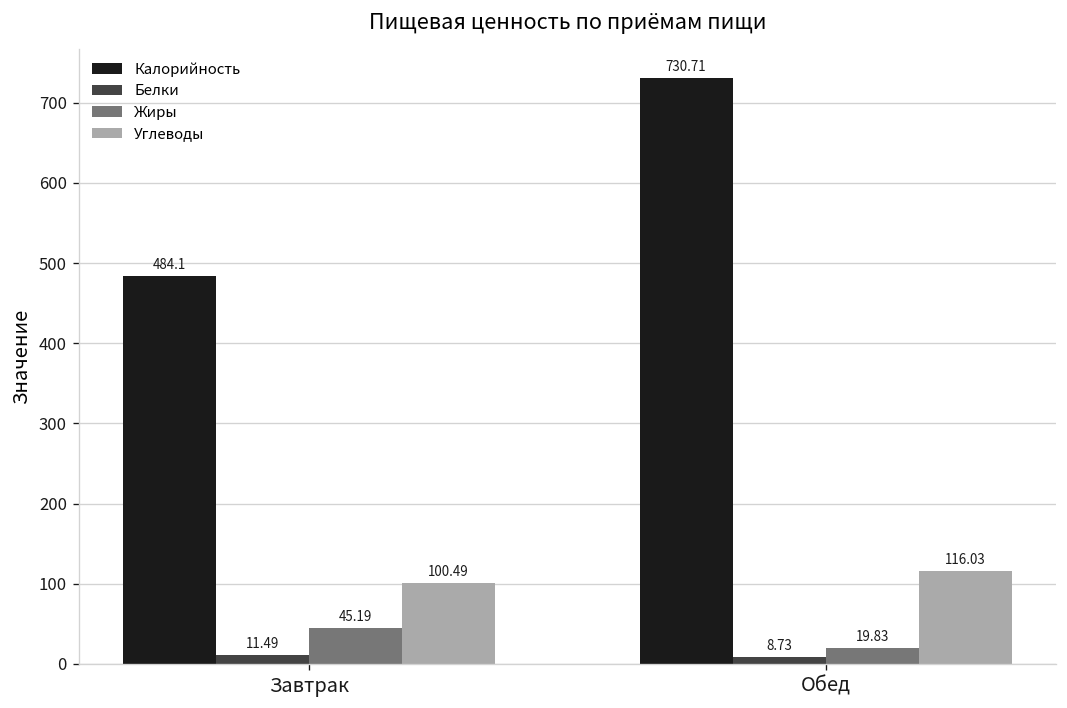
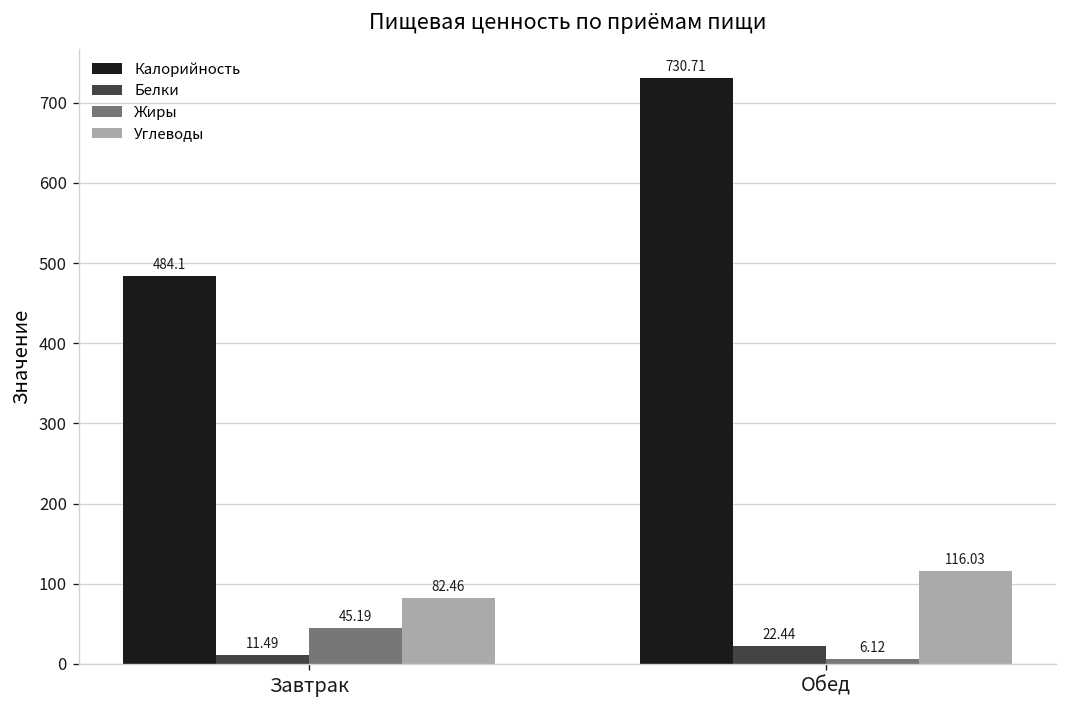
Углеводы, Завтрак: 100.49 -> 82.46
Белки, Обед: 8.73 -> 22.44
Жиры, Обед: 19.83 -> 6.12
